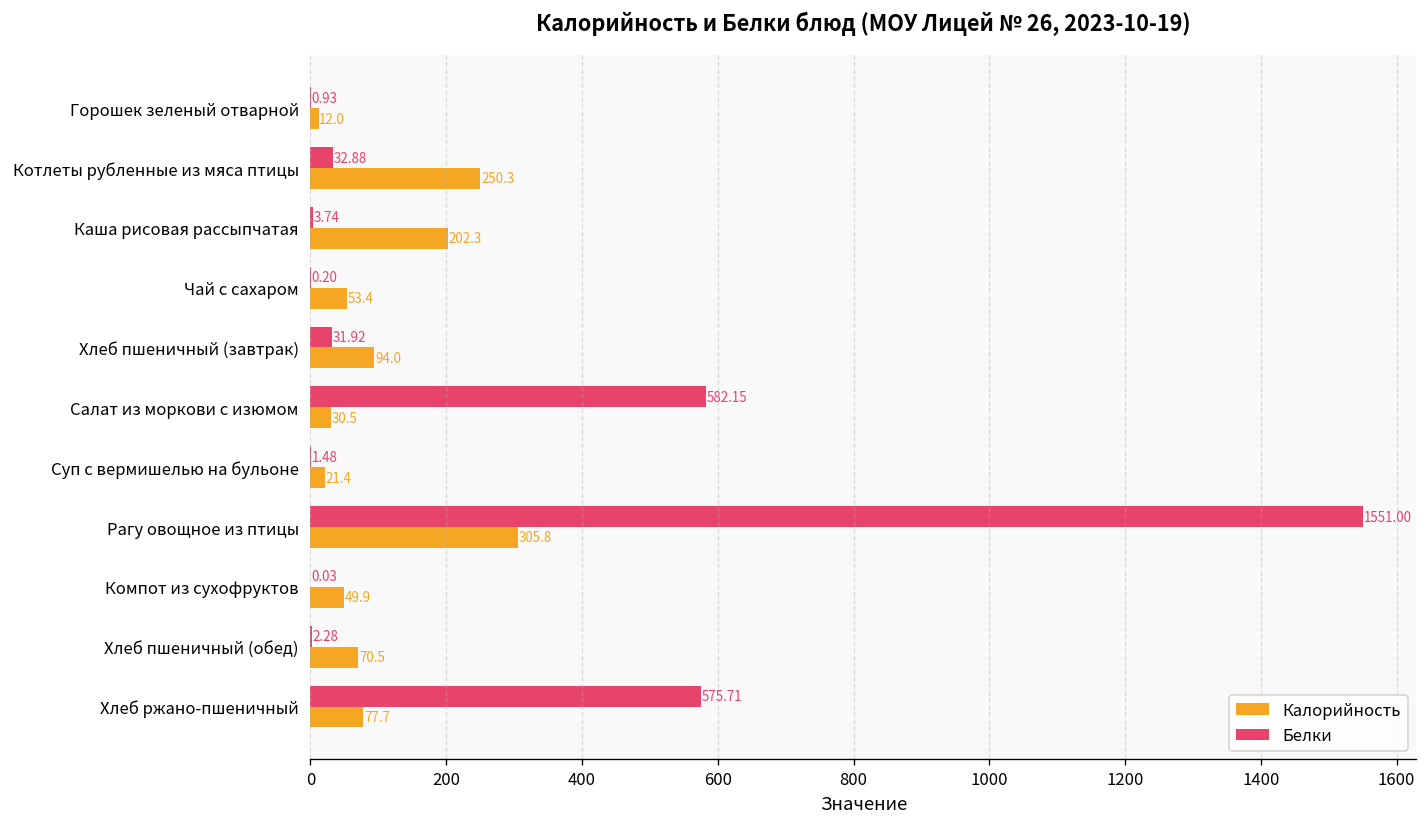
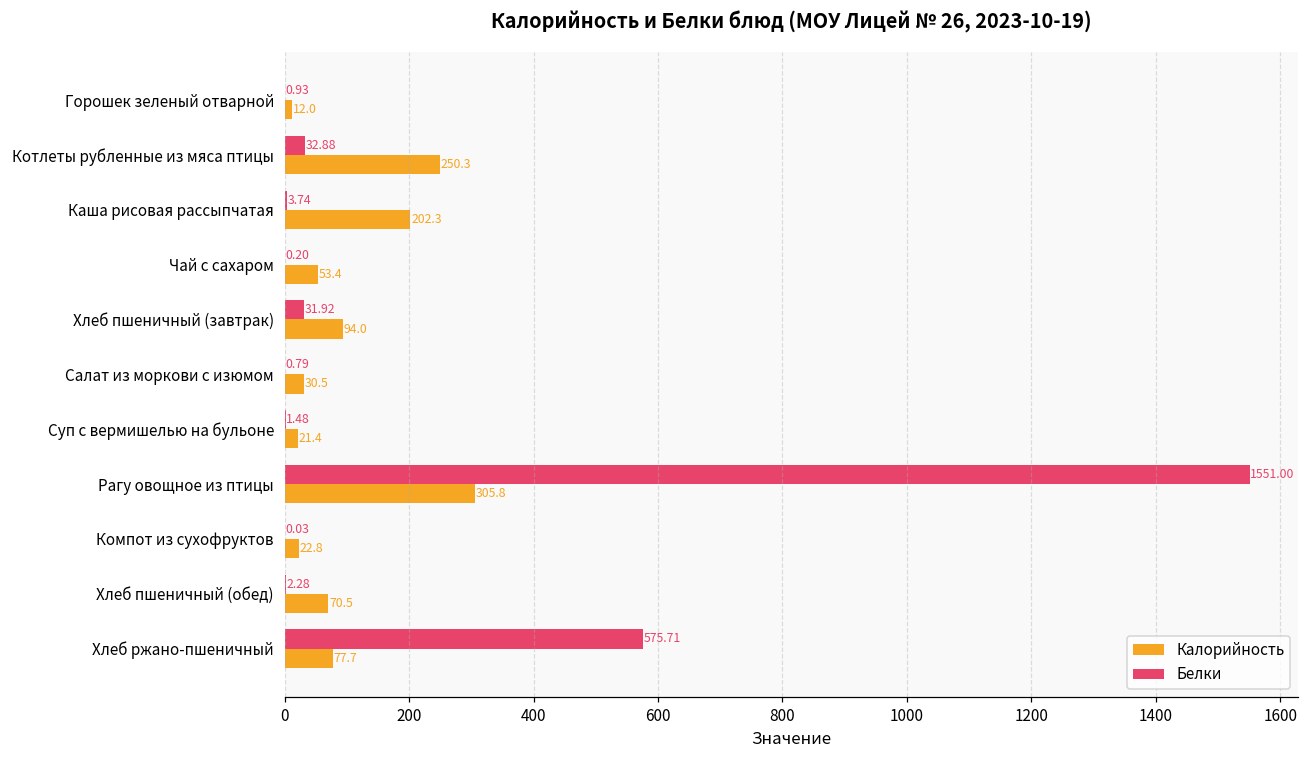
Белки, Салат из моркови с изюмом: 582.15 -> 0.79
Калорийность, Компот из сухофруктов: 49.9 -> 22.8
